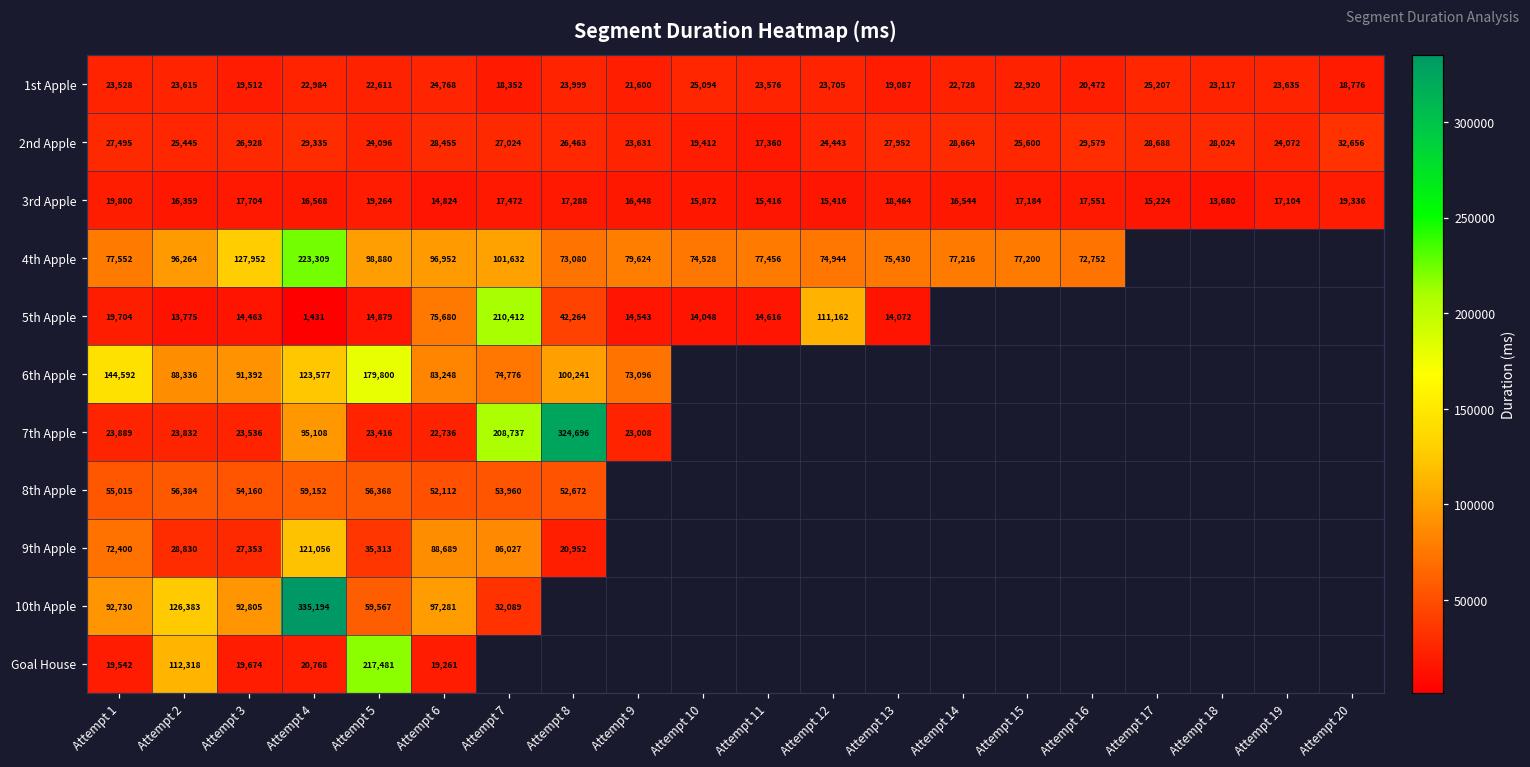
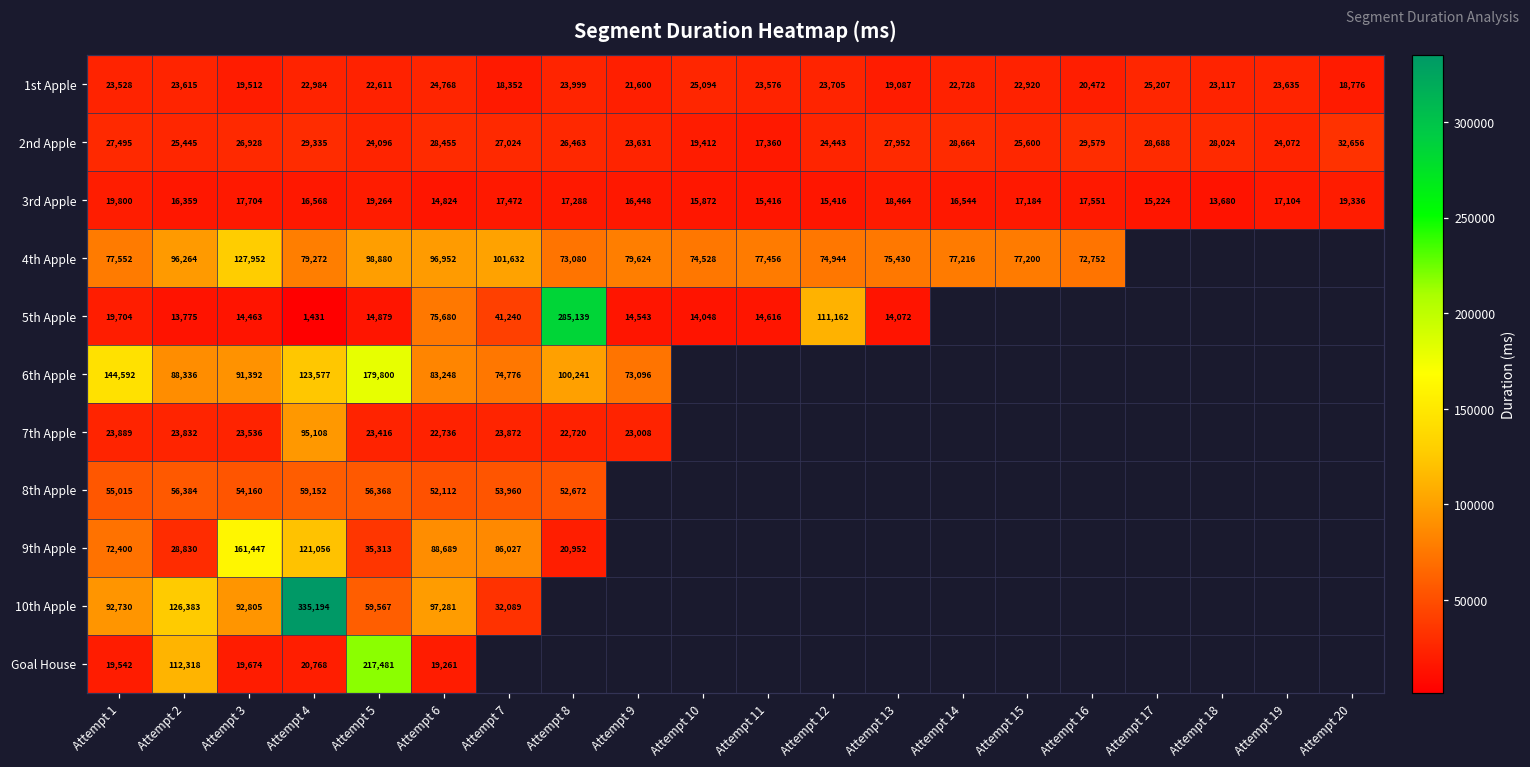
4th Apple, Attempt 4: 223,309 -> 79,272
5th Apple, Attempt 7: 210,412 -> 41,240
5th Apple, Attempt 8: 42,264 -> 285,139
7th Apple, Attempt 7: 208,737 -> 23,872
7th Apple, Attempt 8: 324,696 -> 22,720
9th Apple, Attempt 3: 27,353 -> 161,447
